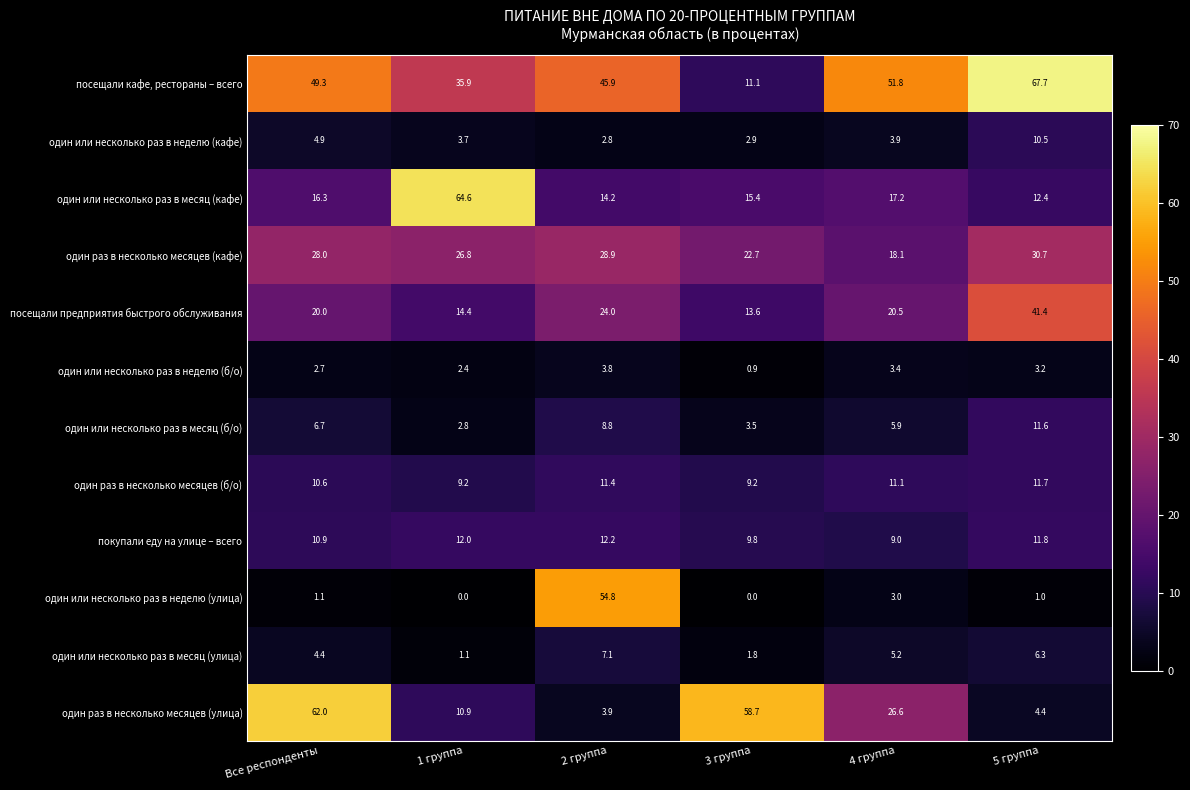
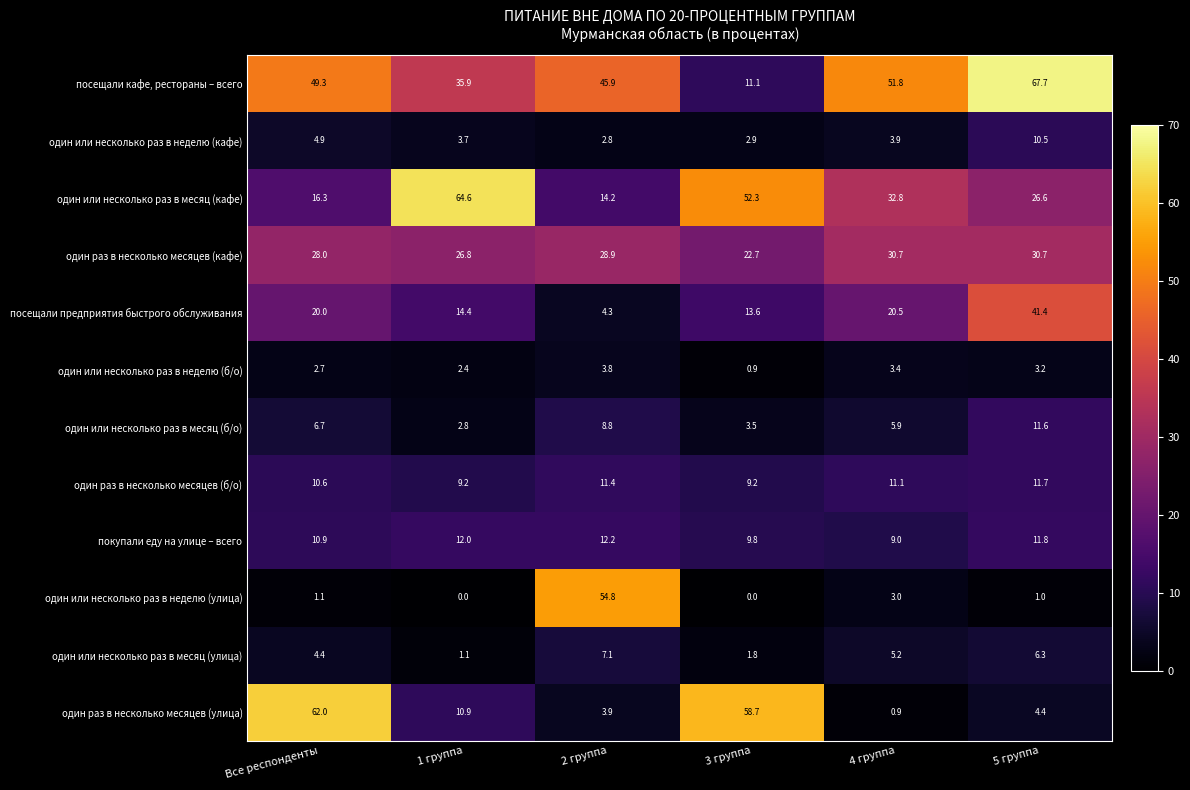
один или несколько раз в месяц (кафе), 3 группа: 15.4 -> 52.3
один или несколько раз в месяц (кафе), 4 группа: 17.2 -> 32.8
один или несколько раз в месяц (кафе), 5 группа: 12.4 -> 26.6
один раз в несколько месяцев (кафе), 4 группа: 18.1 -> 30.7
посещали предприятия быстрого обслуживания, 2 группа: 24.0 -> 4.3
один раз в несколько месяцев (улица), 4 группа: 26.6 -> 0.9
